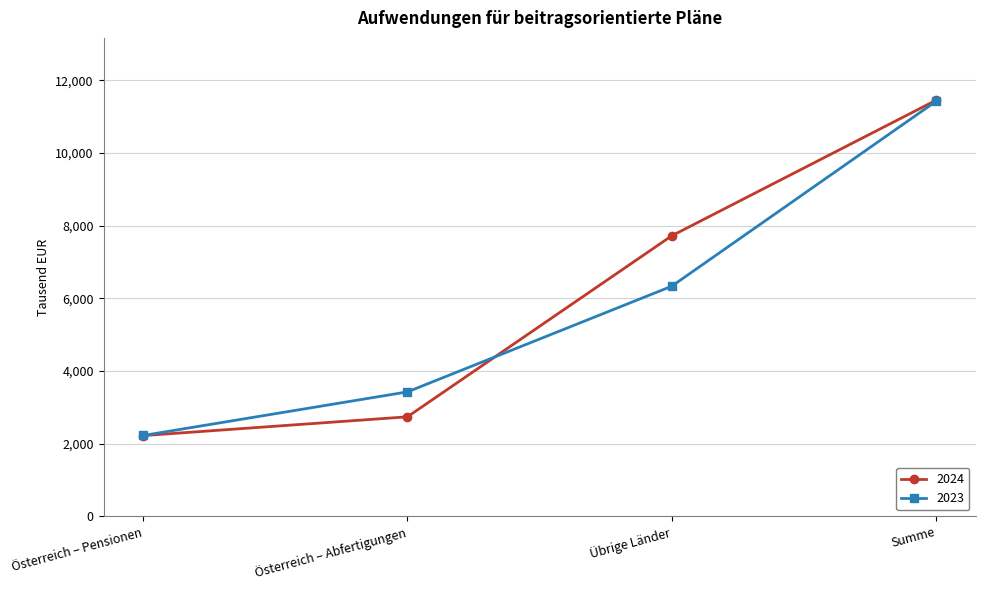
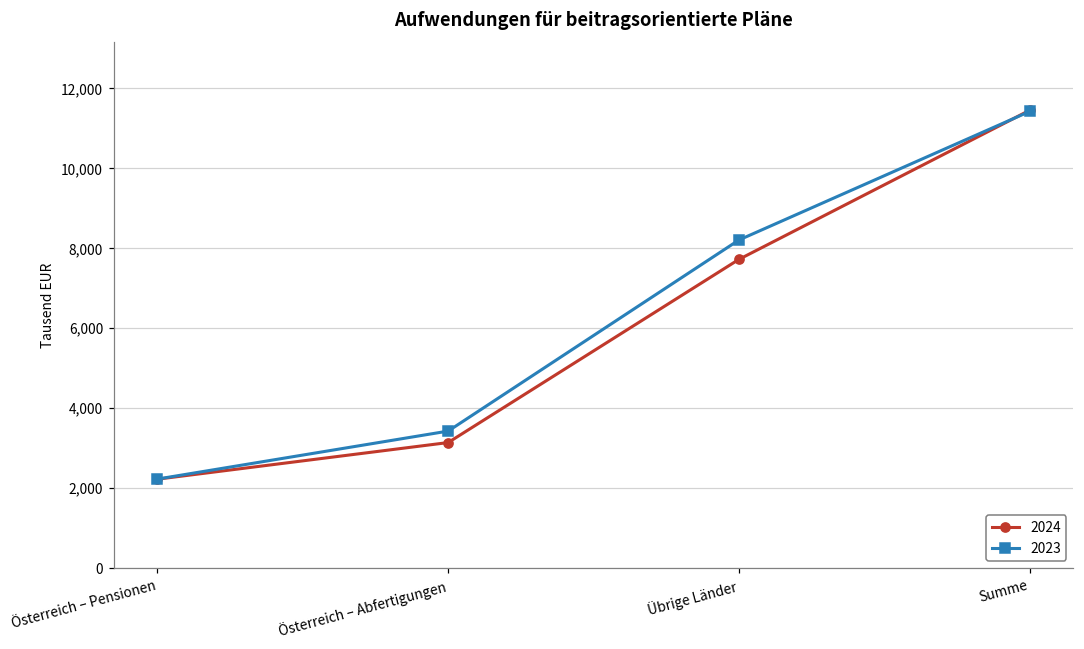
2024, Österreich – Abfertigungen: 2,700 -> 3,100
2023, Übrige Länder: 6,300 -> 8,200
